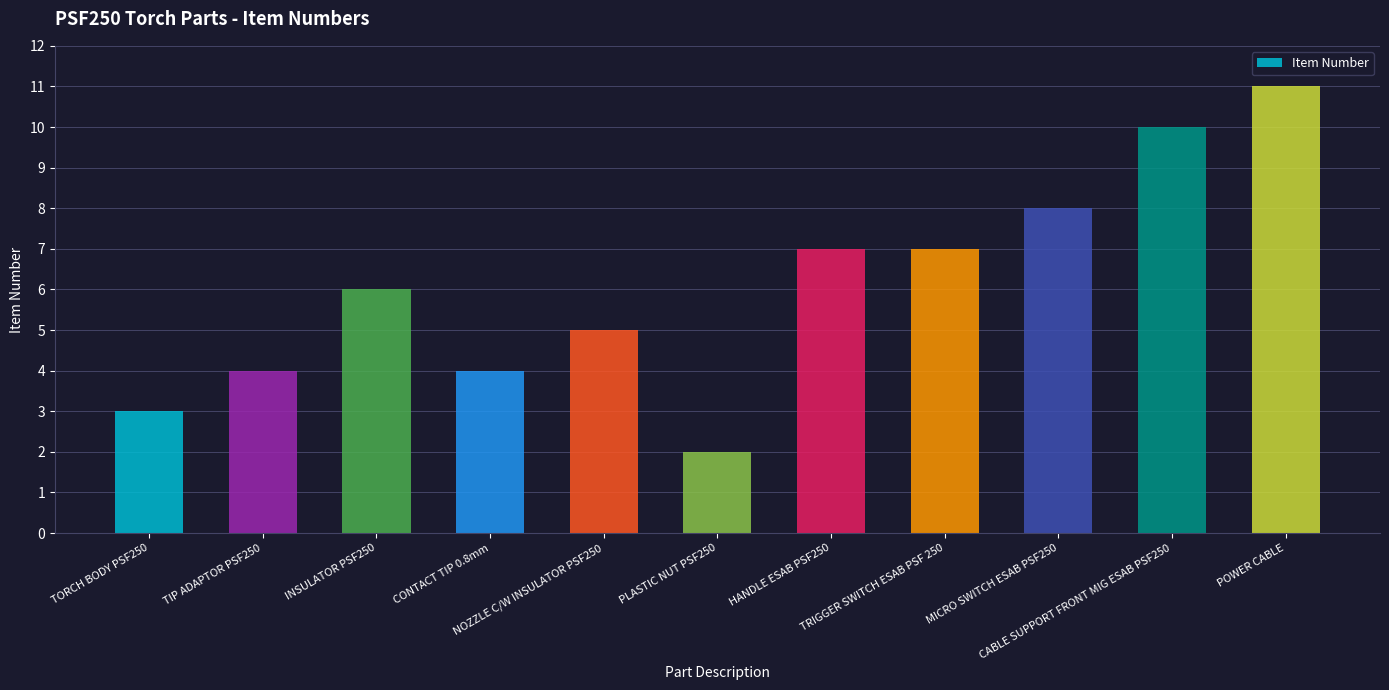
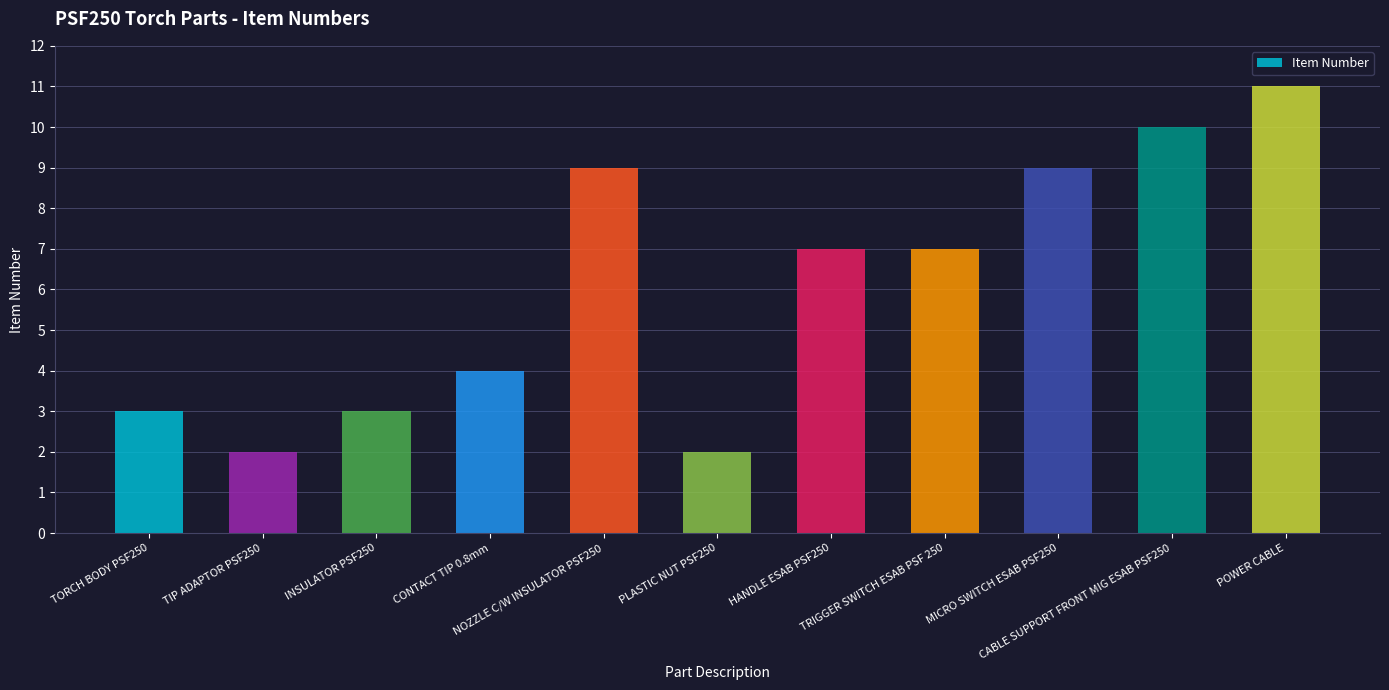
TIP ADAPTOR PSF250: 4 -> 2
INSULATOR PSF250: 6 -> 3
NOZZLE C/W INSULATOR PSF250: 5 -> 9
MICRO SWITCH ESAB PSF250: 8 -> 9
